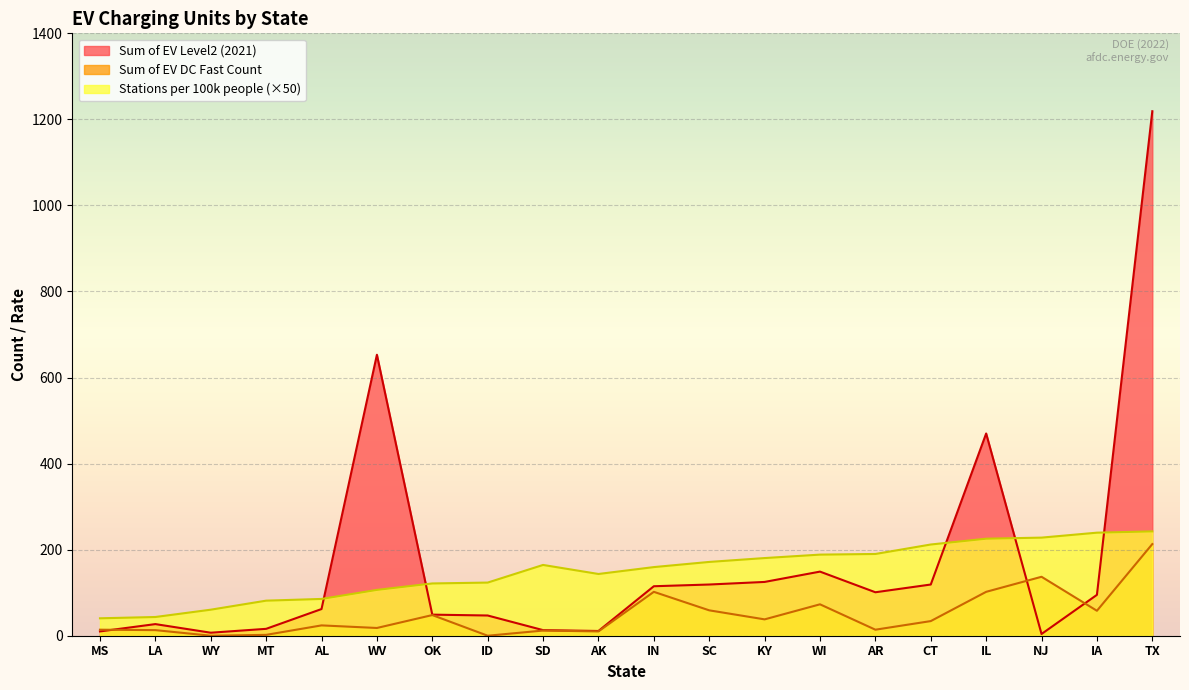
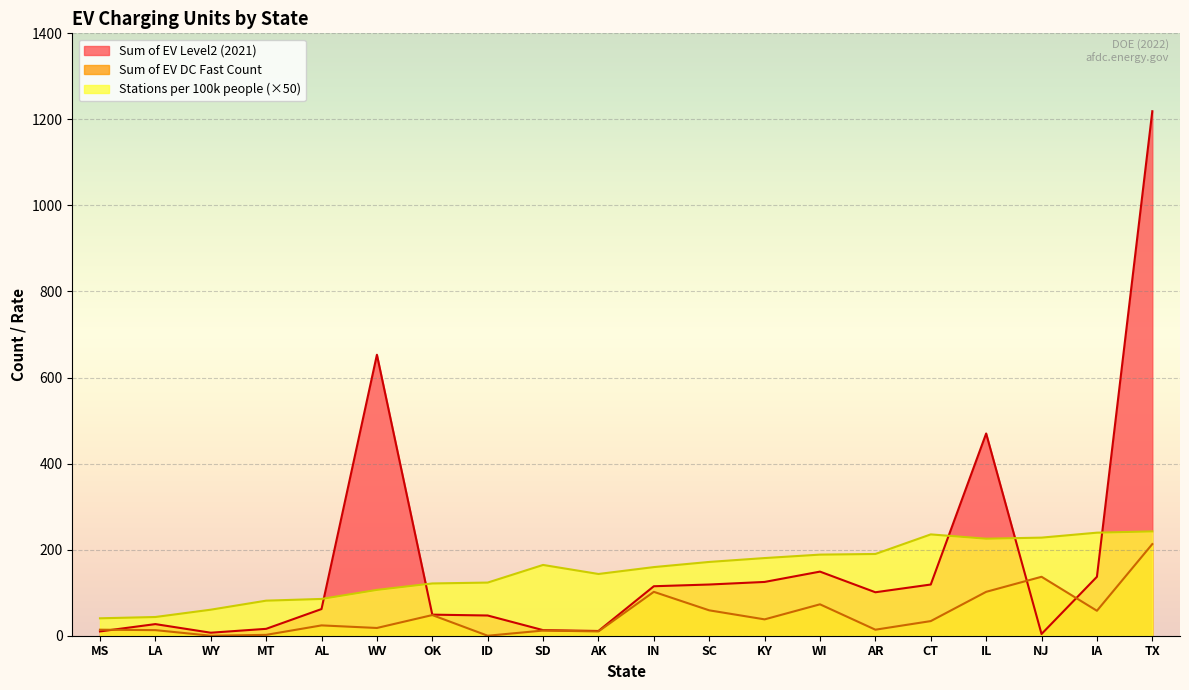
Stations per 100k people (×50), CT: 210 -> 240
Sum of EV Level2 (2021), IA: 100 -> 140
